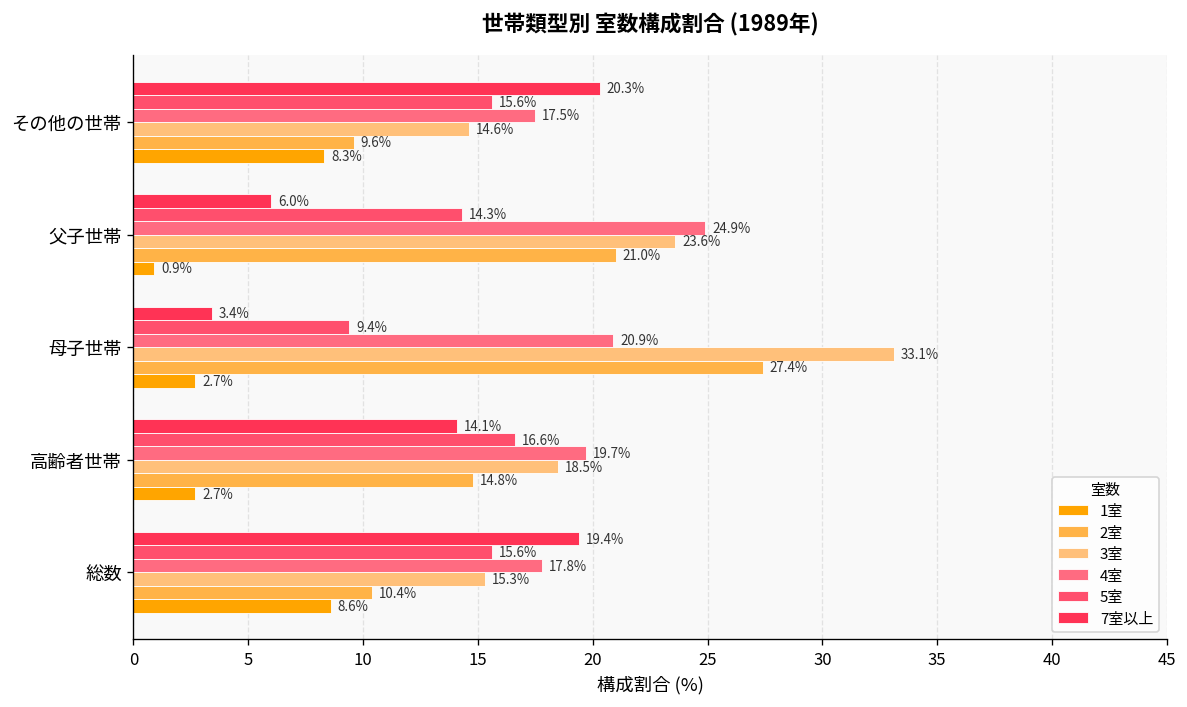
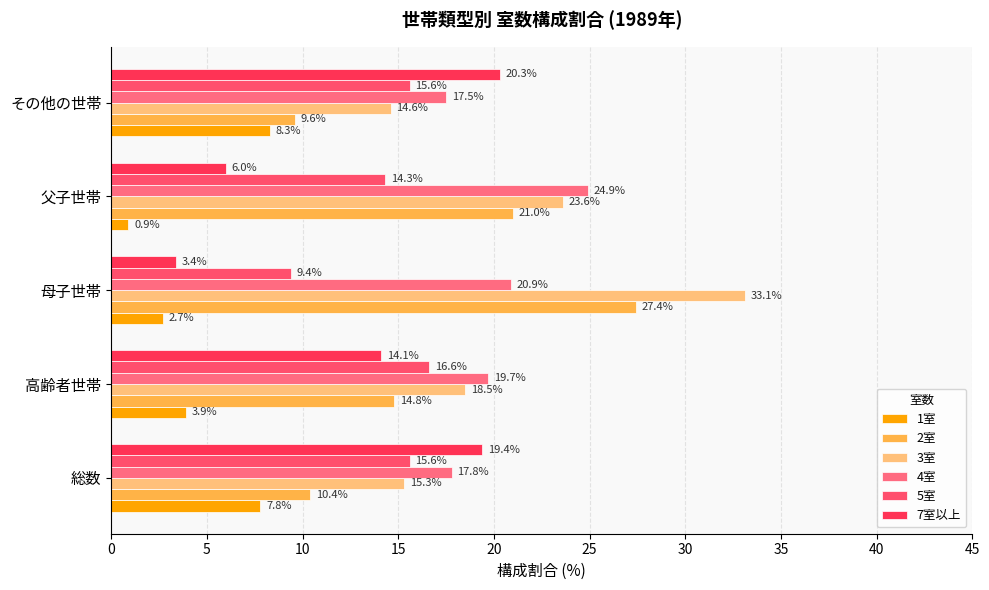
1室, 高齢者世帯: 2.7% -> 3.9%
1室, 総数: 8.6% -> 7.8%
